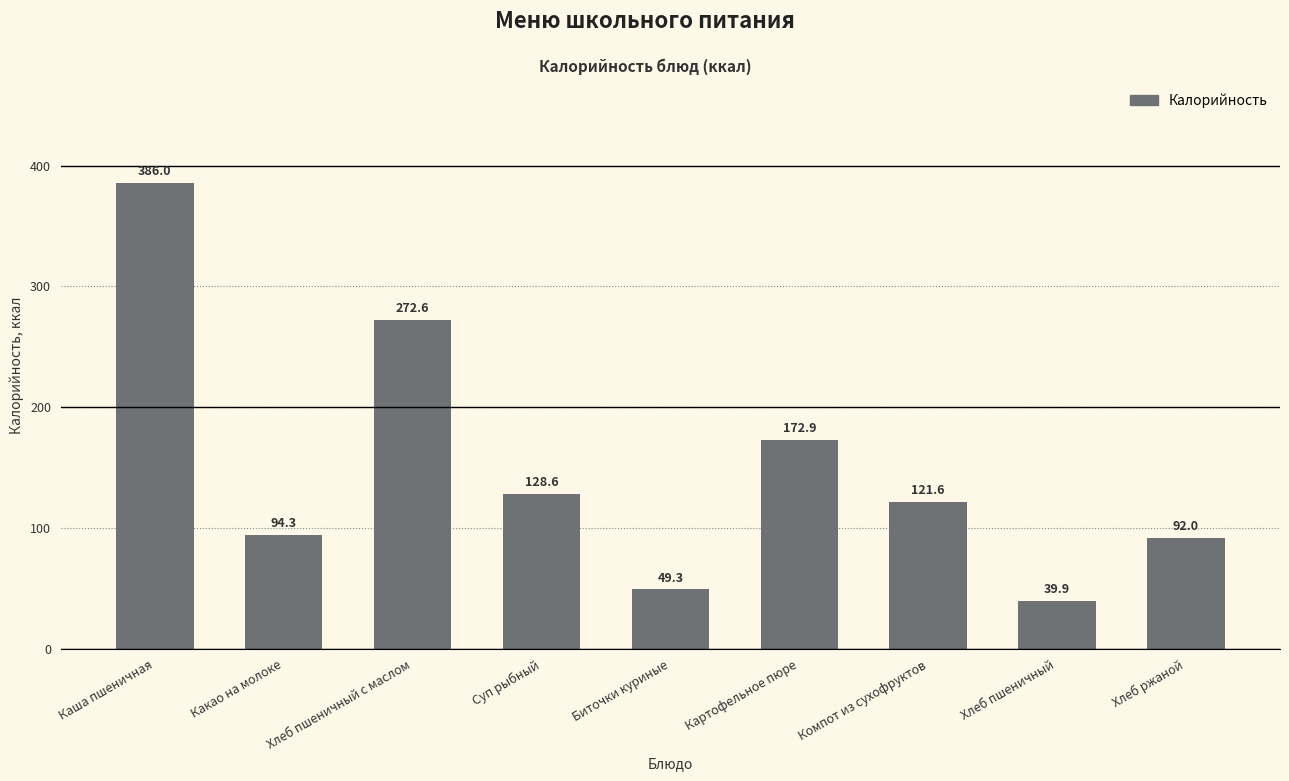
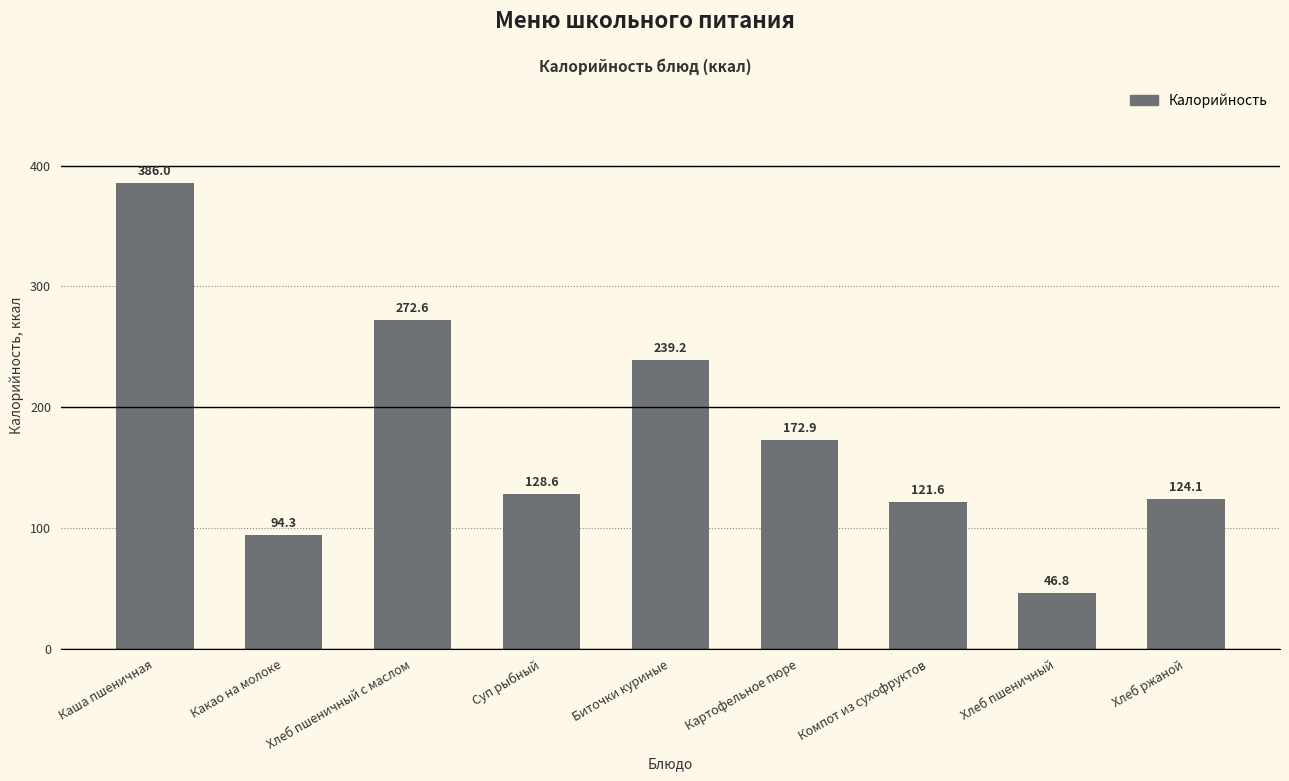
Биточки куриные: 49.3 -> 239.2
Хлеб пшеничный: 39.9 -> 46.8
Хлеб ржаной: 92.0 -> 124.1
